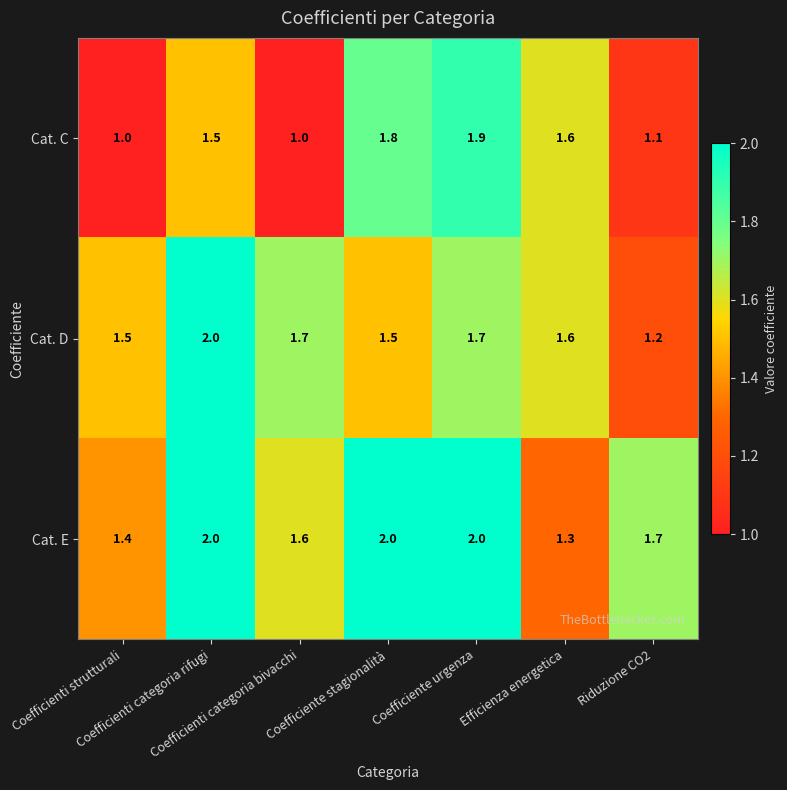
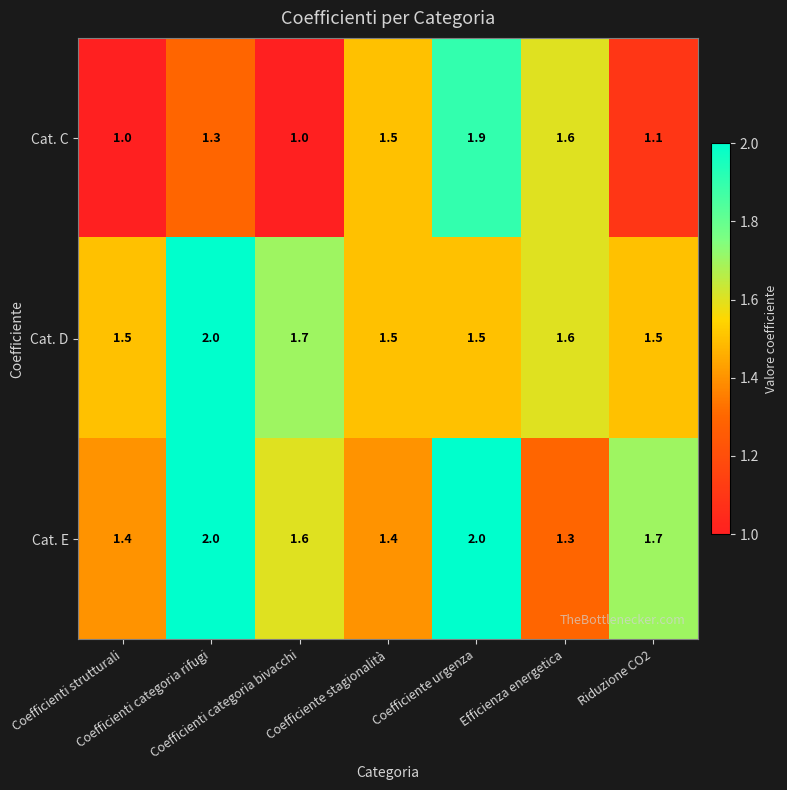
Cat. C, Coefficienti categoria rifugi: 1.5 -> 1.3
Cat. C, Coefficiente stagionalità: 1.8 -> 1.5
Cat. D, Coefficiente urgenza: 1.7 -> 1.5
Cat. D, Riduzione CO2: 1.2 -> 1.5
Cat. E, Coefficiente stagionalità: 2.0 -> 1.4
